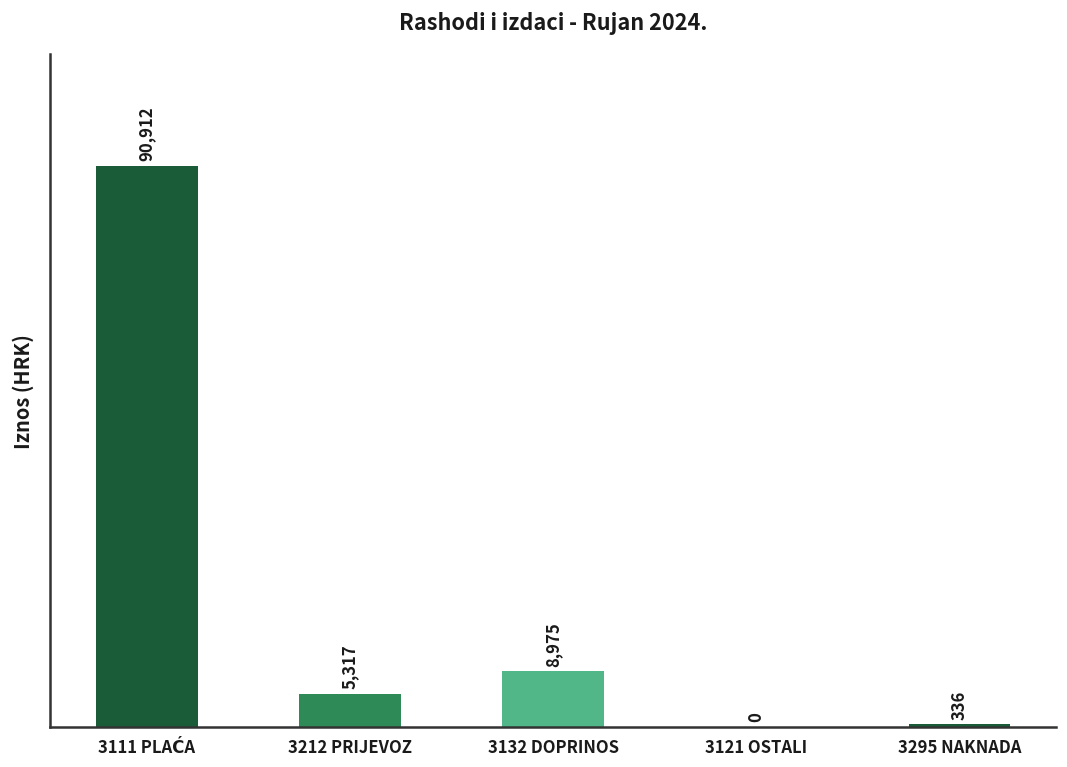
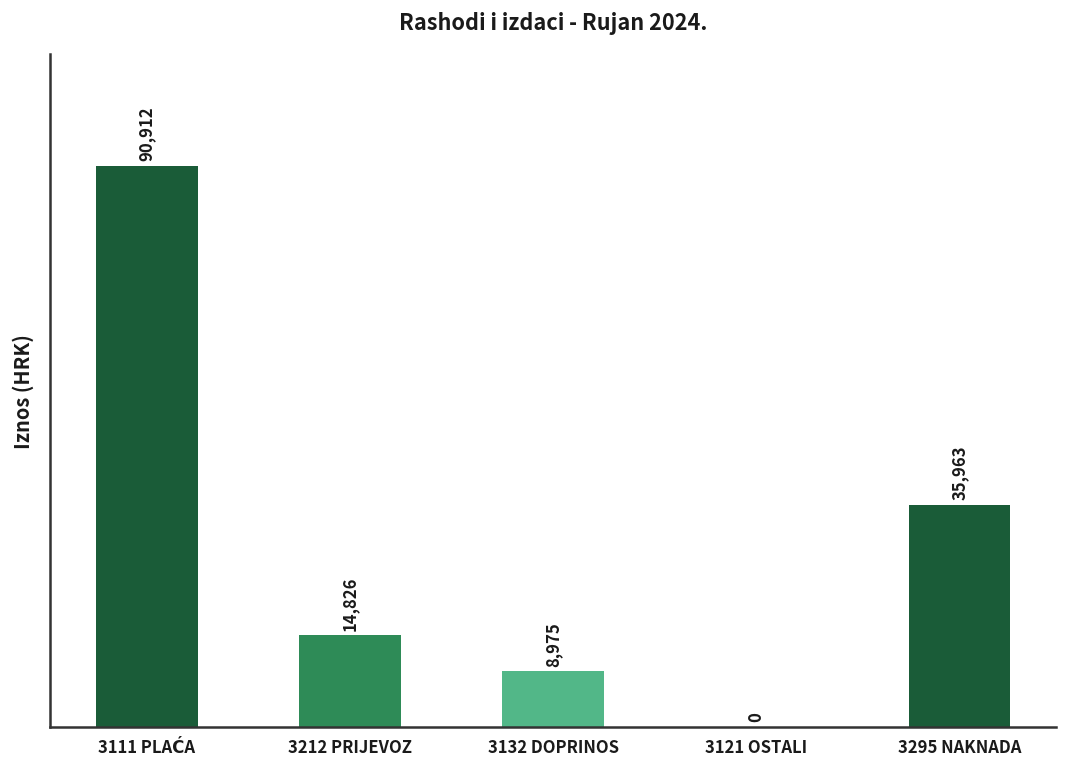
3212 PRIJEVOZ: 5,317 -> 14,826
3295 NAKNADA: 336 -> 35,963
